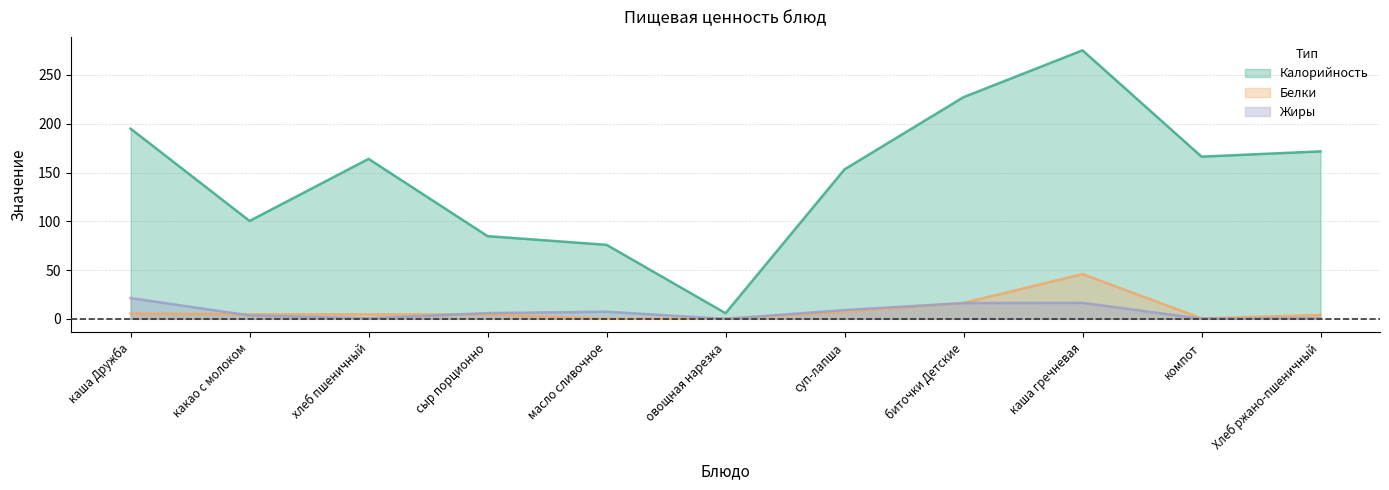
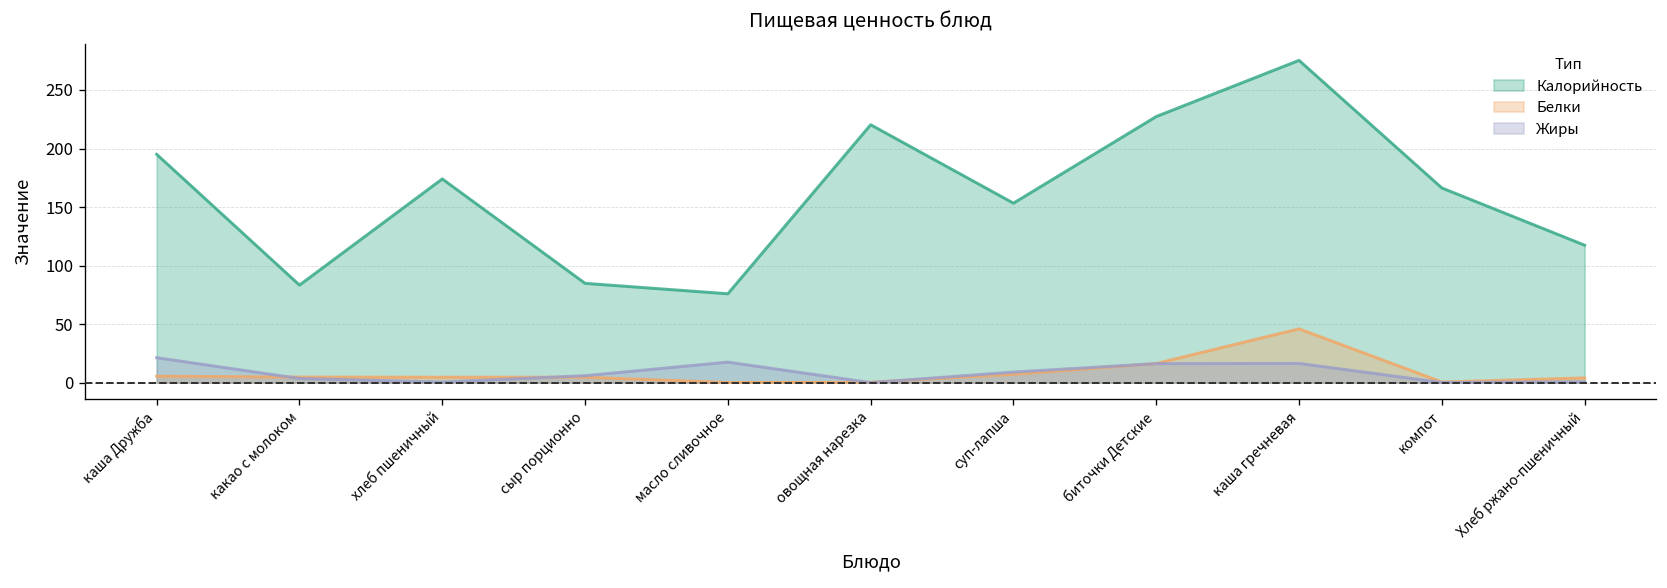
Калорийность, какао с молоком: 100 -> 80
Калорийность, хлеб пшеничный: 160 -> 170
Жиры, масло сливочное: 10 -> 20
Калорийность, овощная нарезка: 10 -> 220
Калорийность, Хлеб ржано-пшеничный: 170 -> 120
